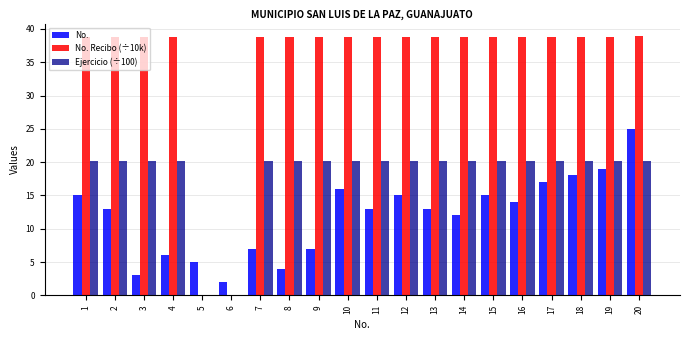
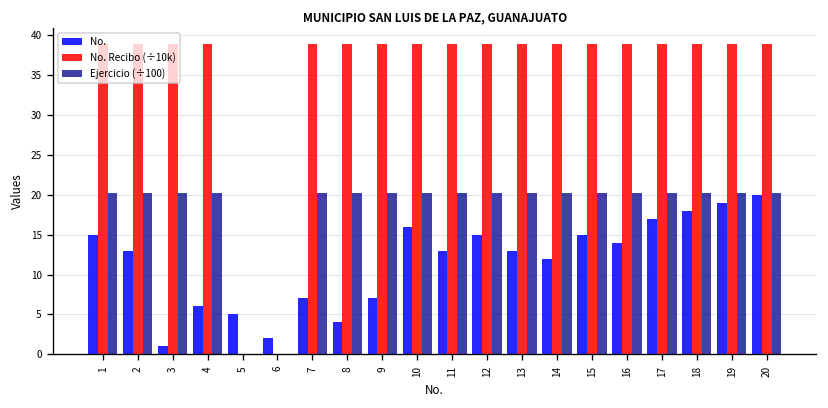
No., 3: 3 -> 1
No., 20: 25 -> 20
